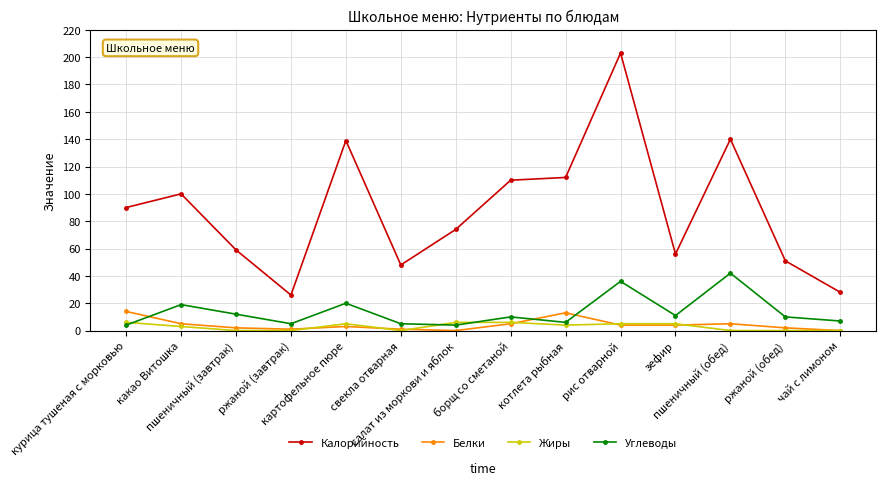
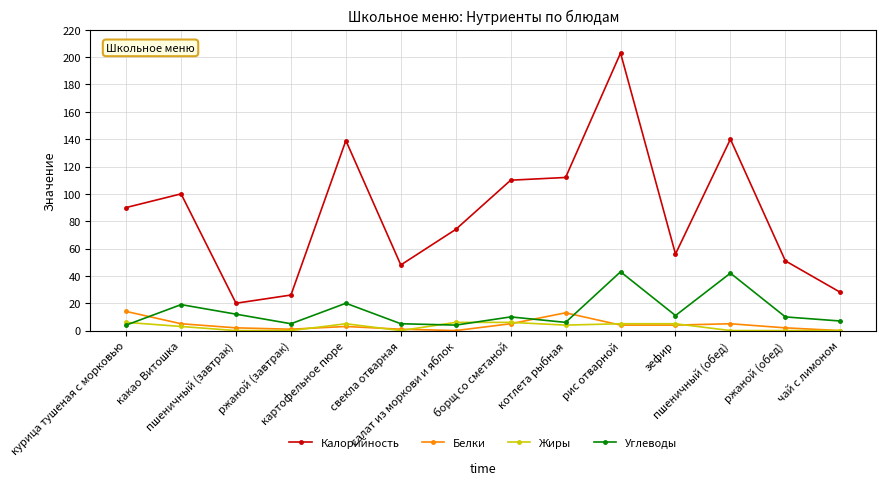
Калорийность, пшеничный (завтрак): 59 -> 20
Углеводы, рис отварной: 36 -> 43
